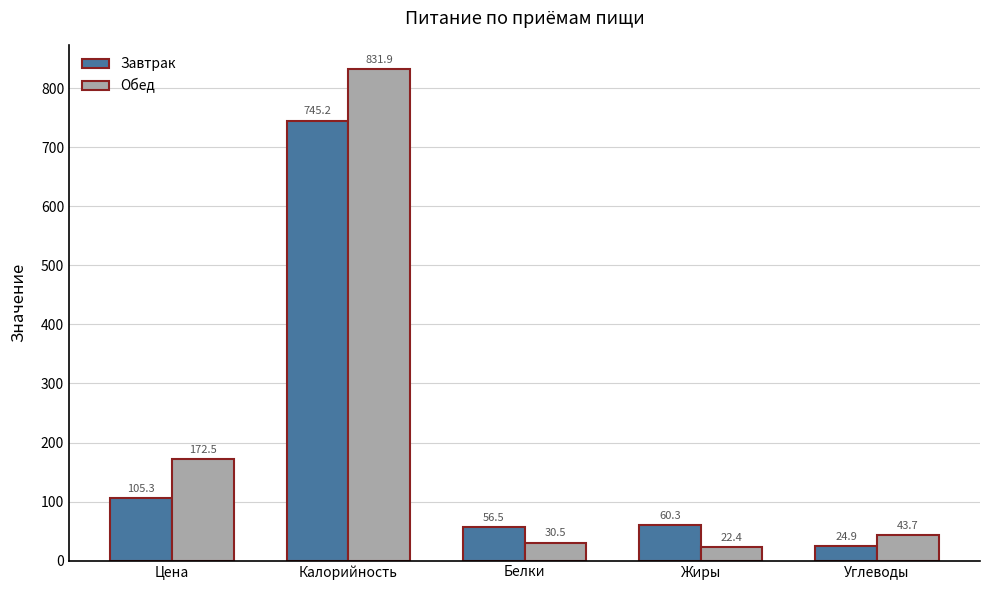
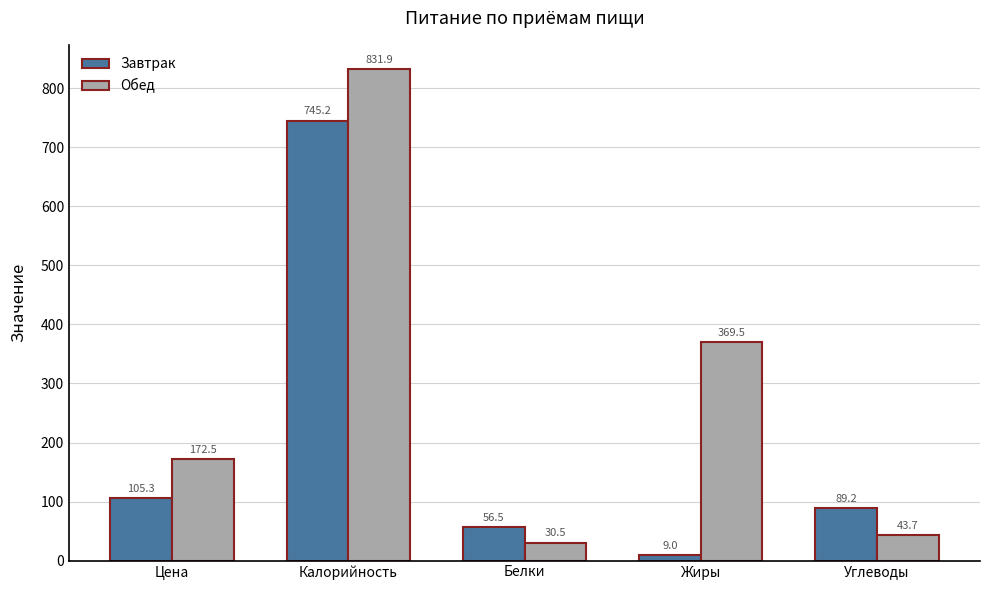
Завтрак, Жиры: 60.3 -> 9.0
Обед, Жиры: 22.4 -> 369.5
Завтрак, Углеводы: 24.9 -> 89.2
